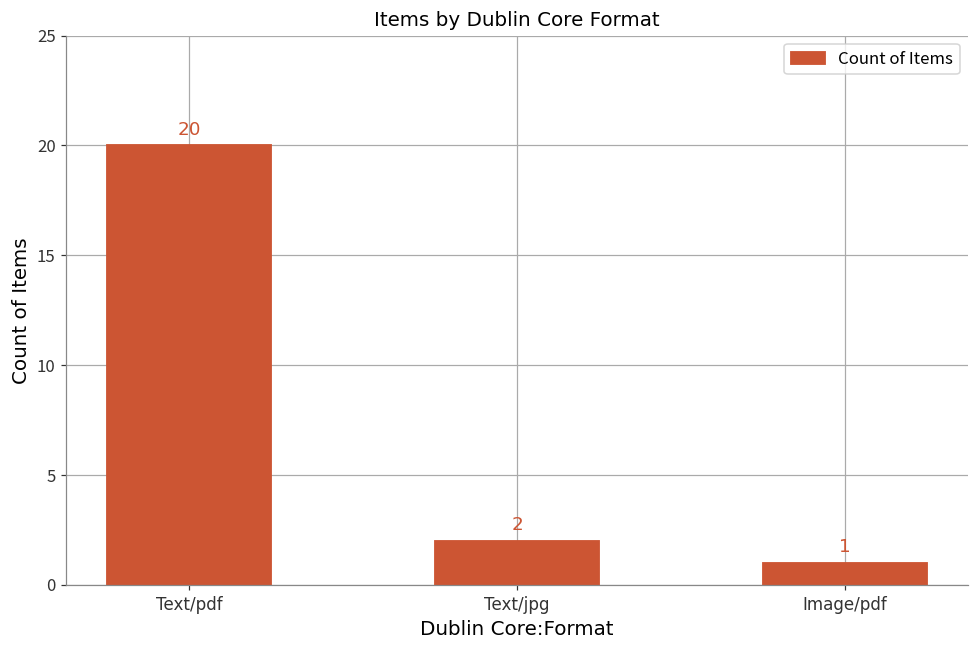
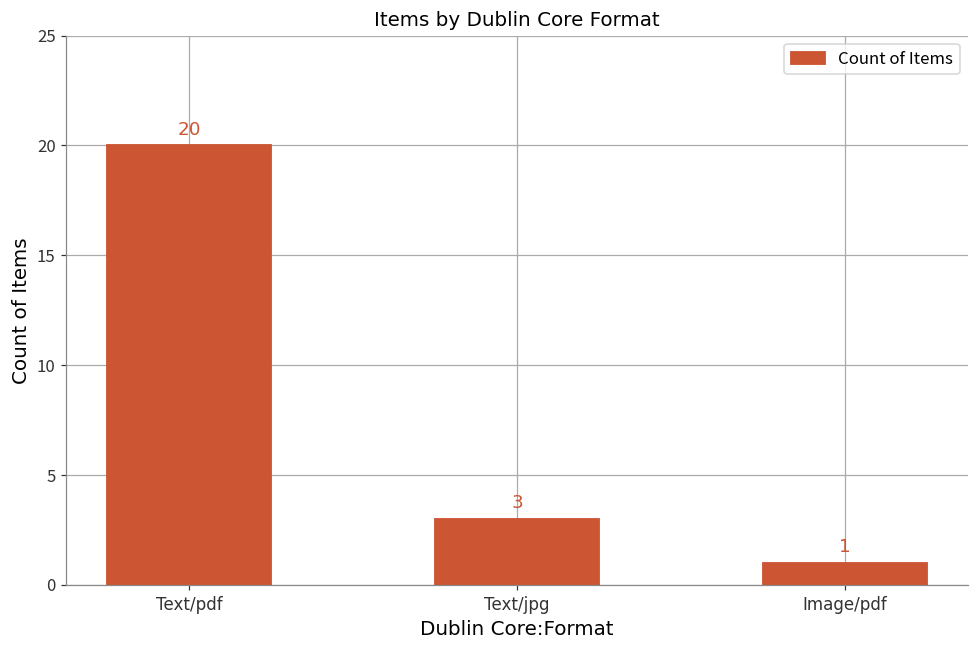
Text/jpg: 2 -> 3
